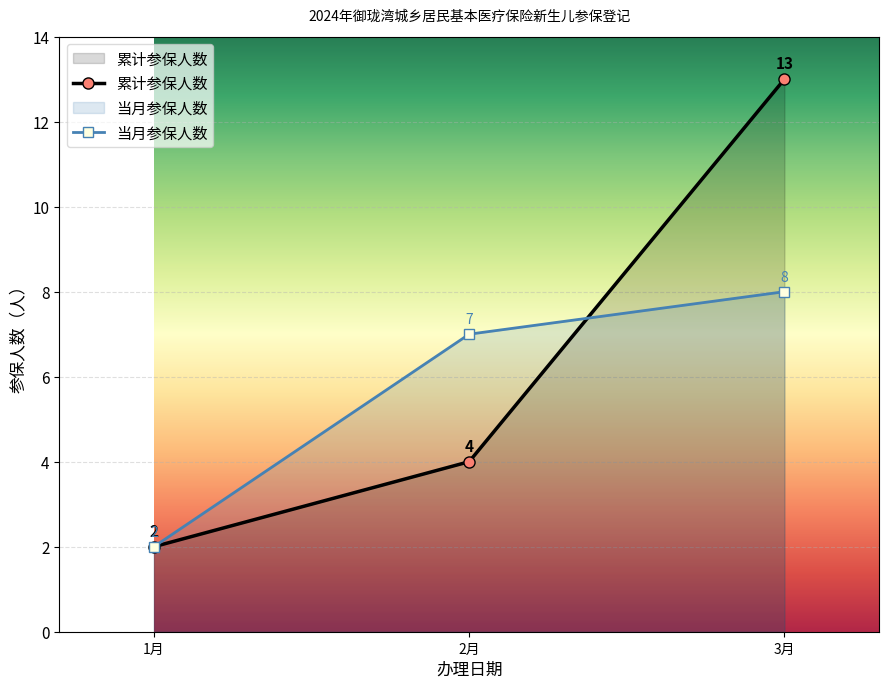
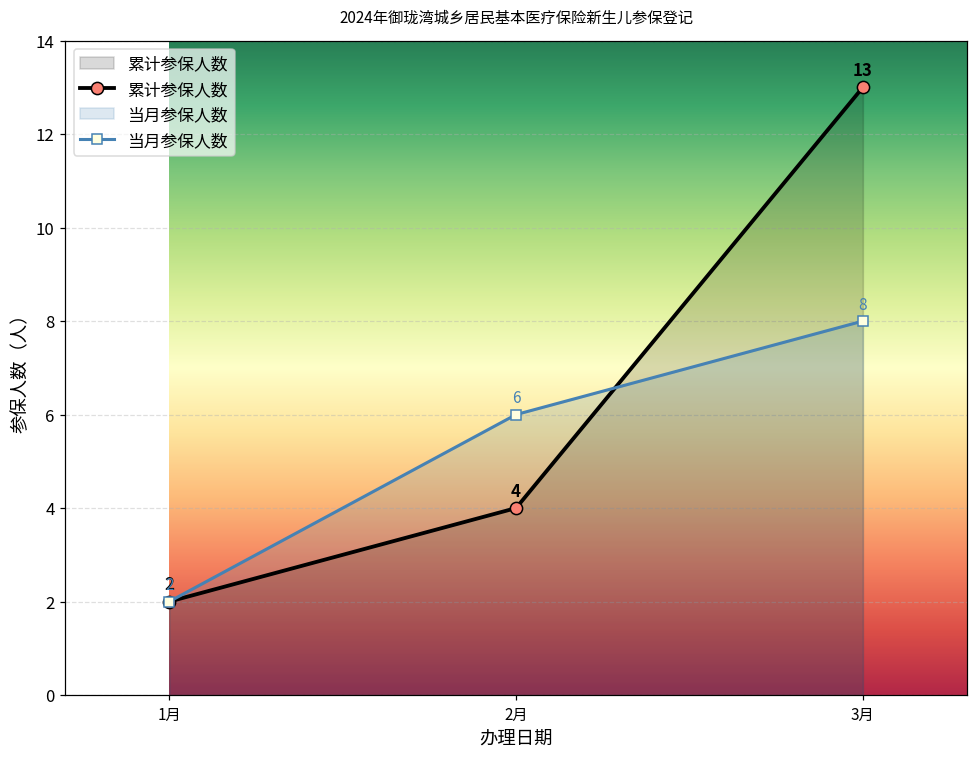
当月参保人数, 2月: 7 -> 6
